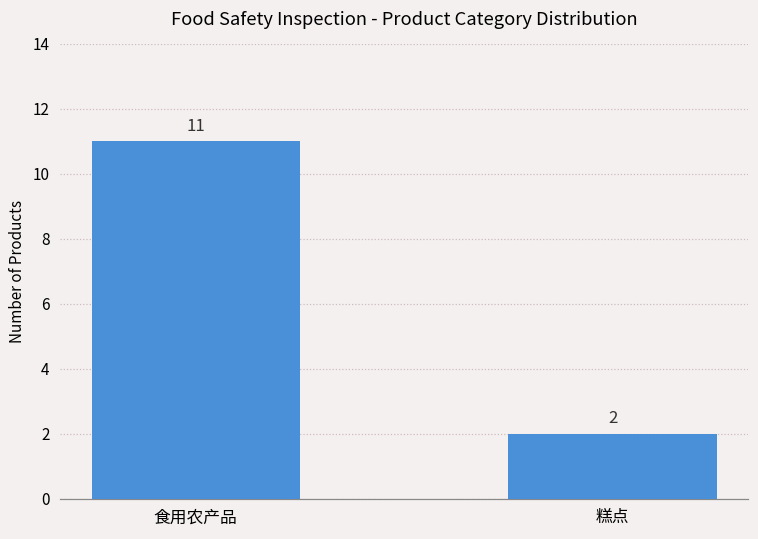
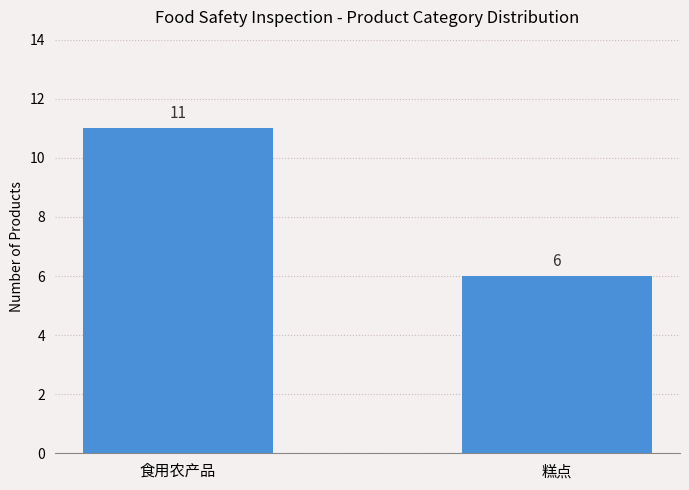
糕点: 2 -> 6
